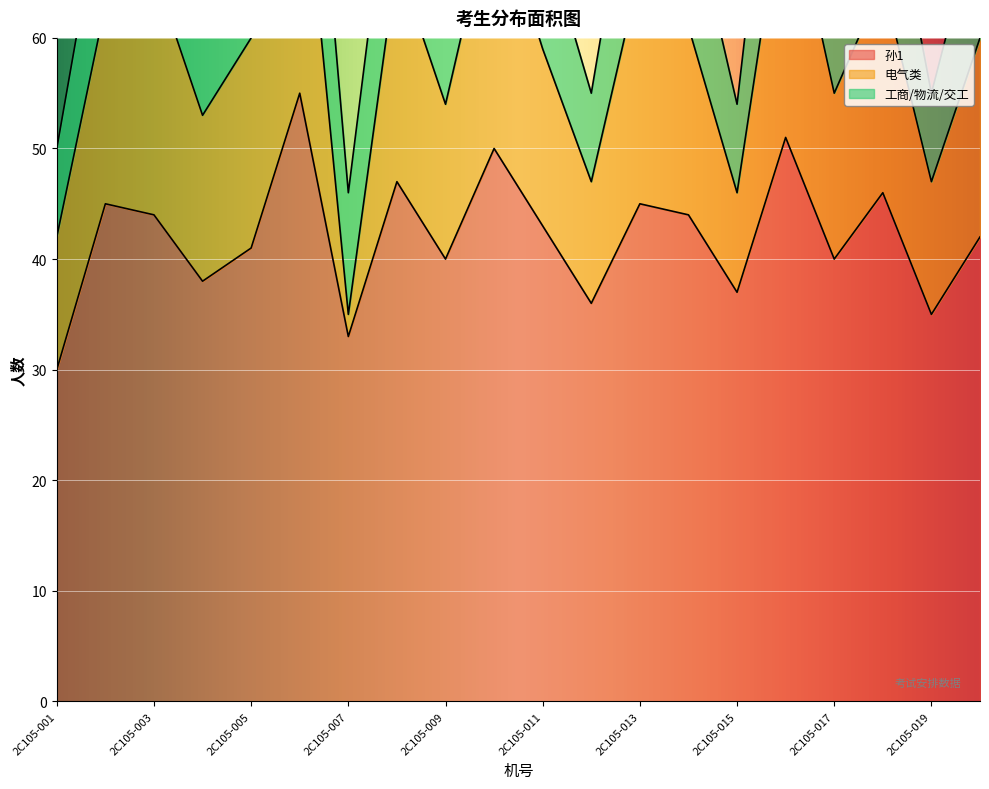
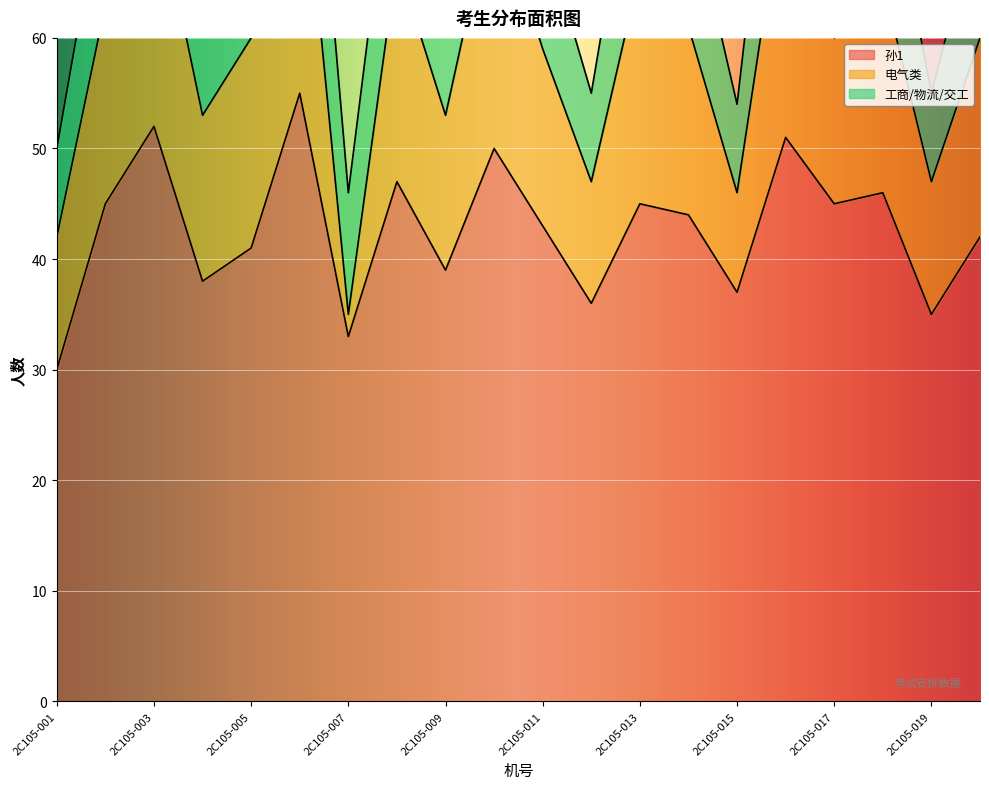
孙1, 2C105-003: 44 -> 52
孙1, 2C105-009: 40 -> 39
孙1, 2C105-017: 40 -> 45
